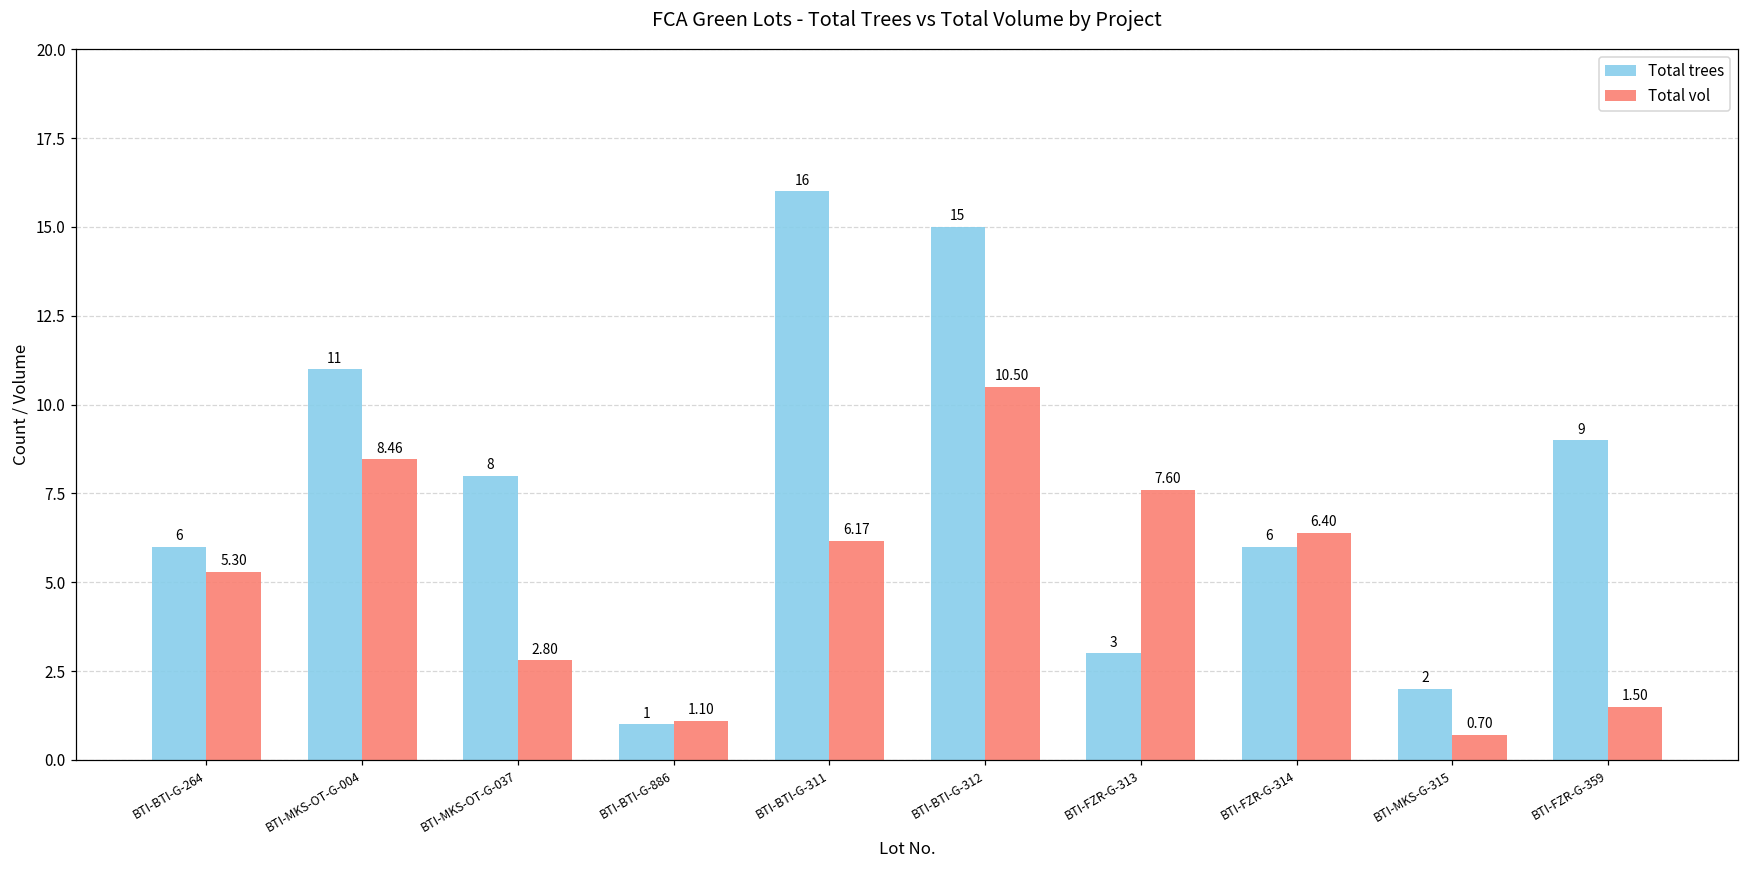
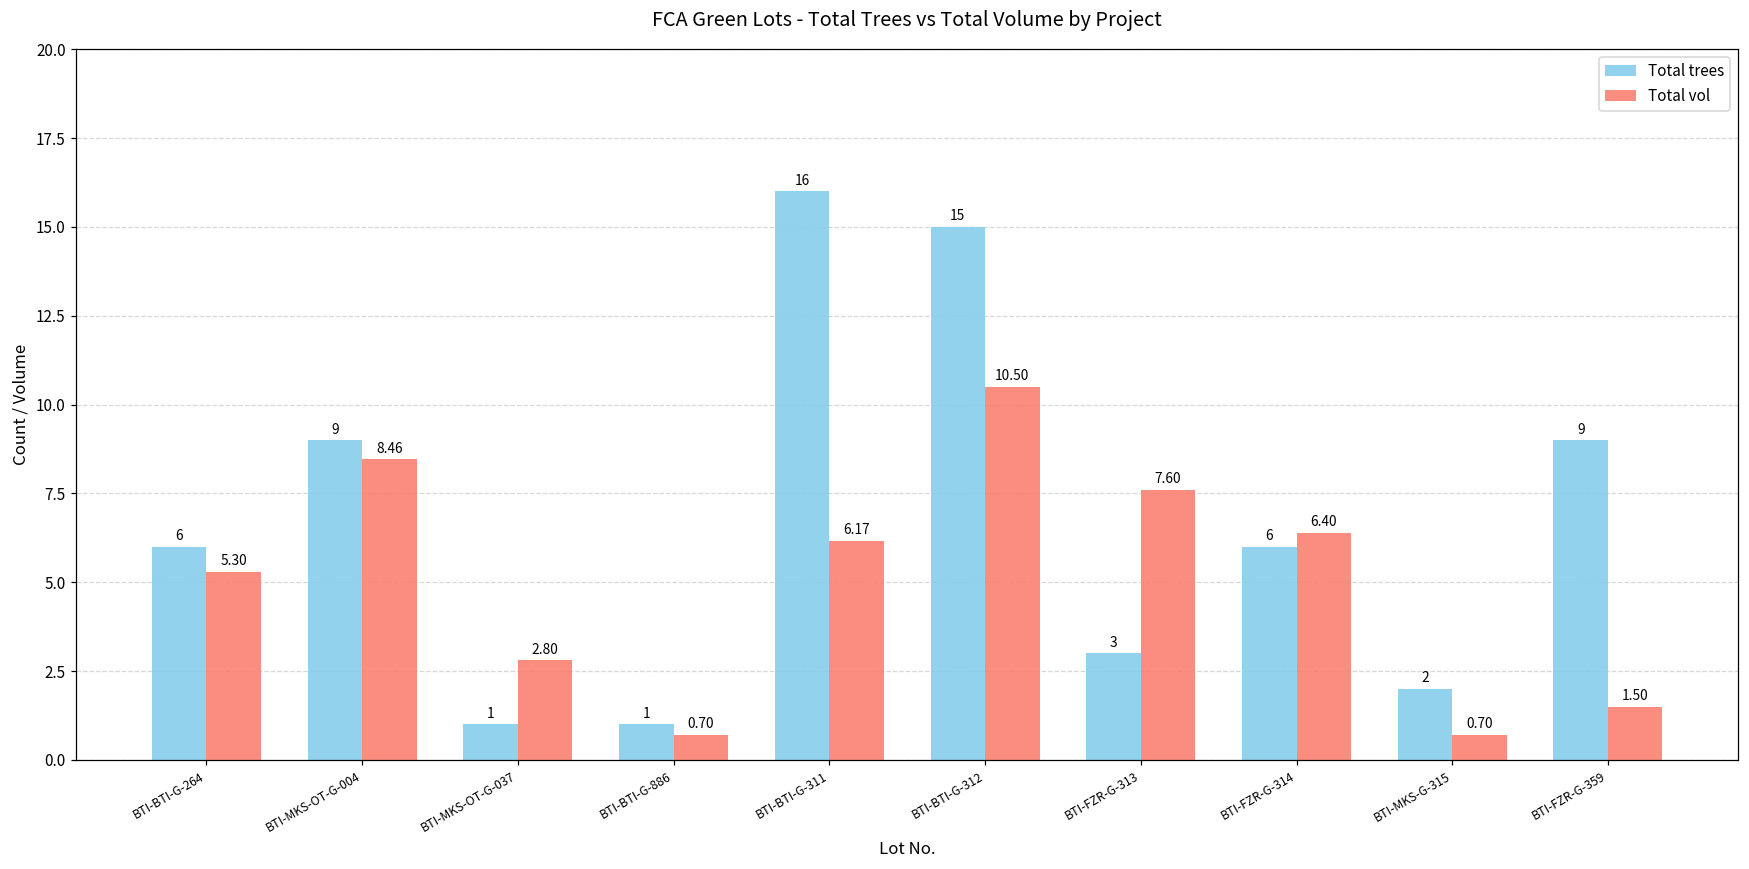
Total trees, BTI-MKS-OT-G-004: 11 -> 9
Total trees, BTI-MKS-OT-G-037: 8 -> 1
Total vol, BTI-BTI-G-886: 1.10 -> 0.70
